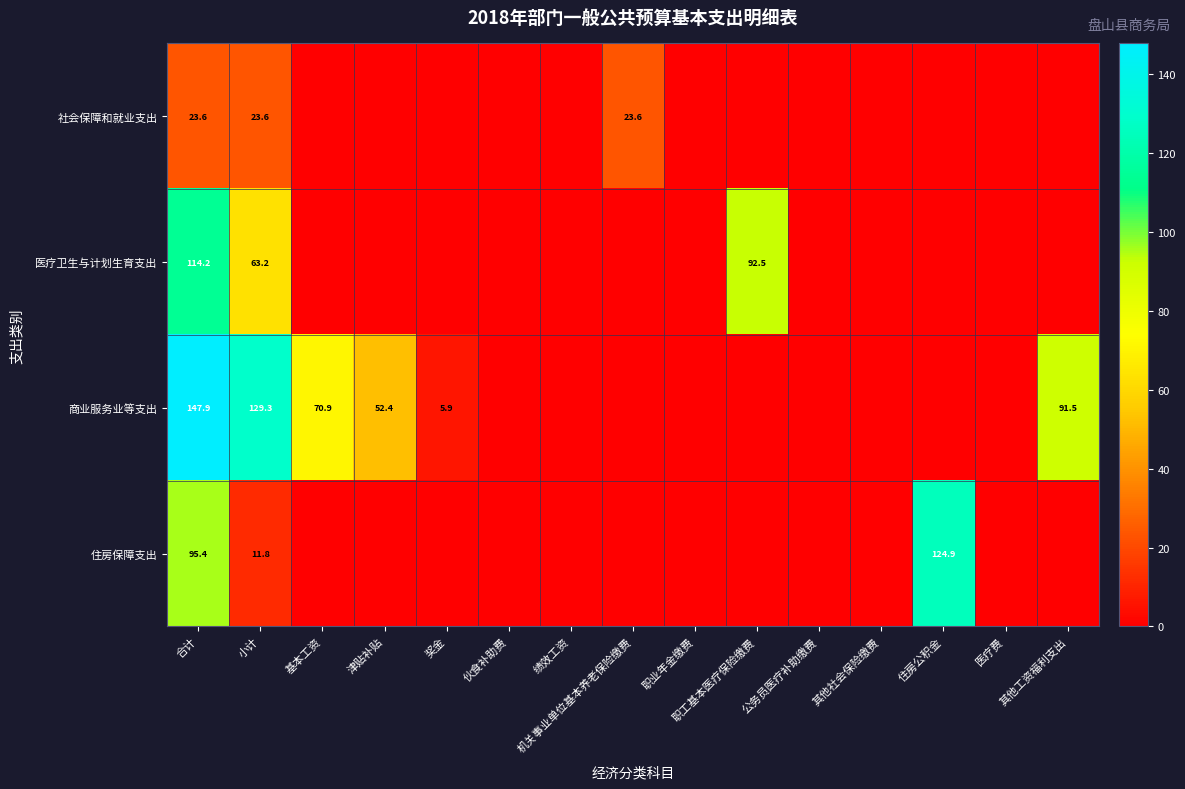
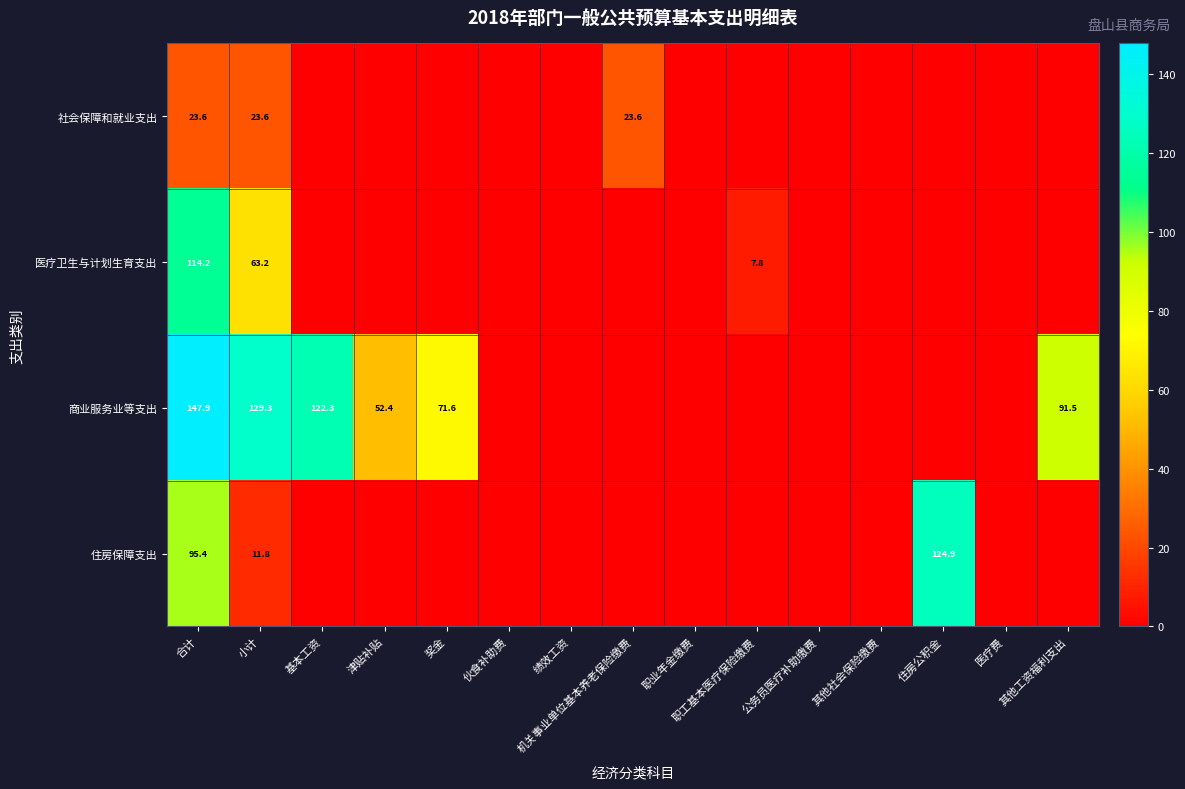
医疗卫生与计划生育支出, 职工基本医疗保险缴费: 92.5 -> 7.8
商业服务业等支出, 基本工资: 70.9 -> 122.3
商业服务业等支出, 奖金: 5.9 -> 71.6
